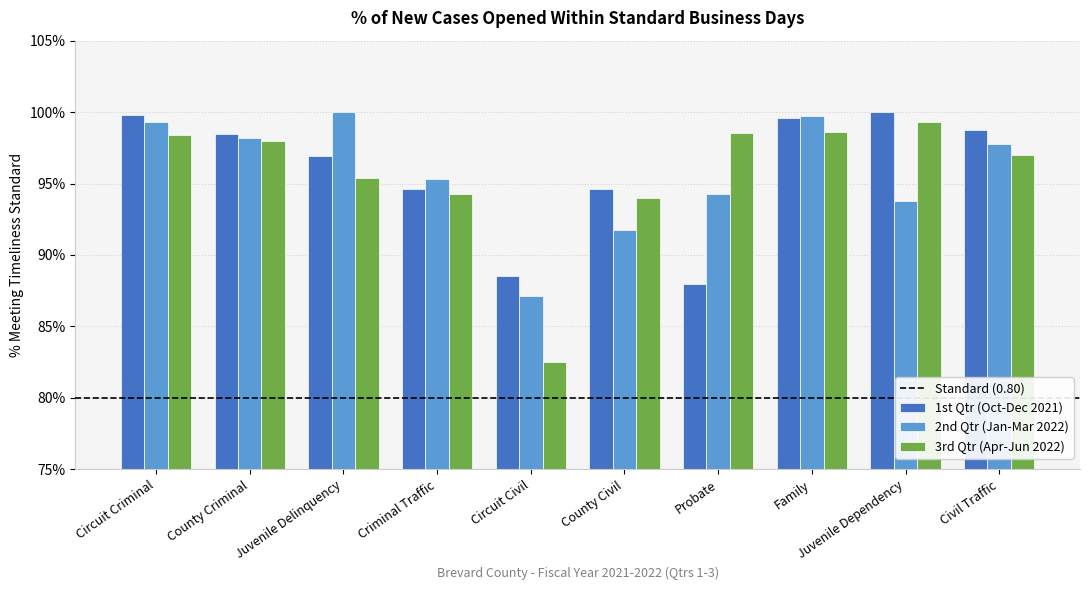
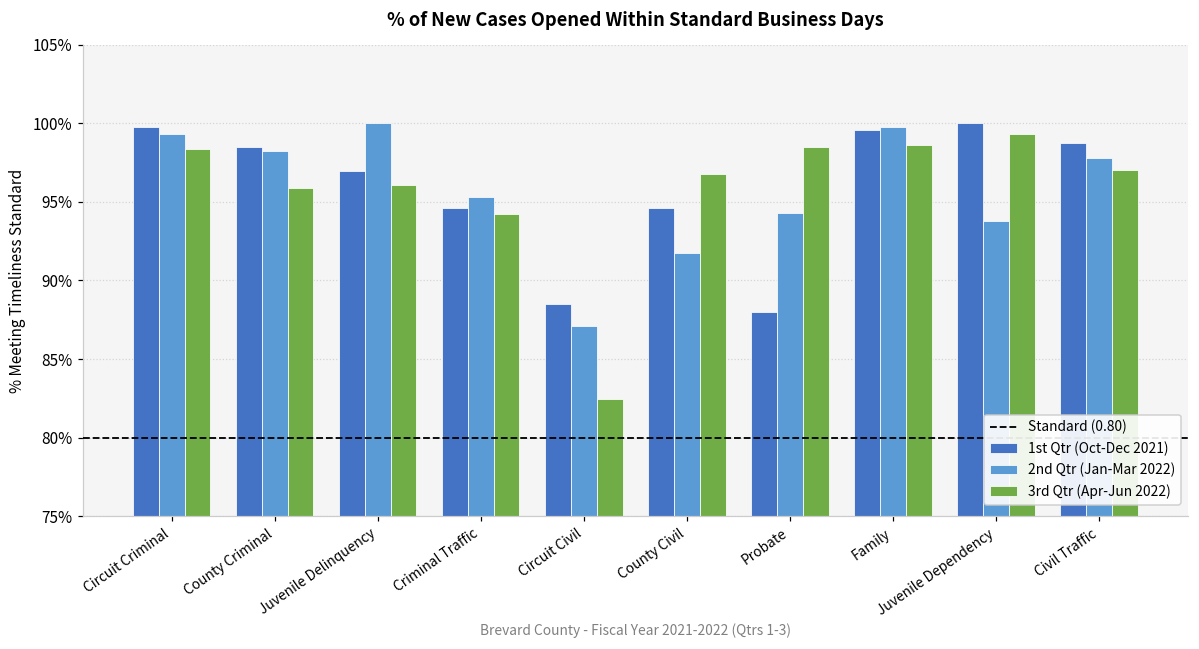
3rd Qtr (Apr-Jun 2022), County Criminal: 98.0% -> 95.9%
3rd Qtr (Apr-Jun 2022), Juvenile Delinquency: 95.4% -> 96.1%
3rd Qtr (Apr-Jun 2022), County Civil: 94.0% -> 96.8%
